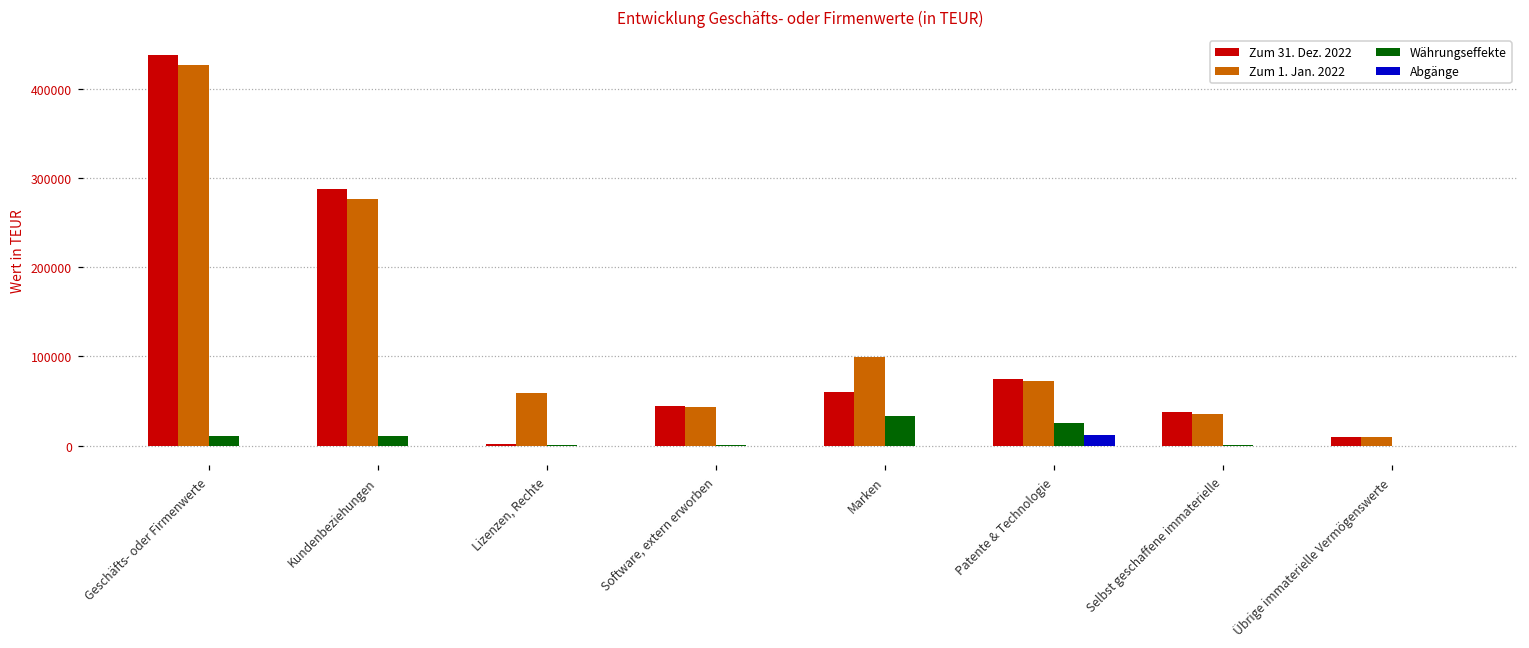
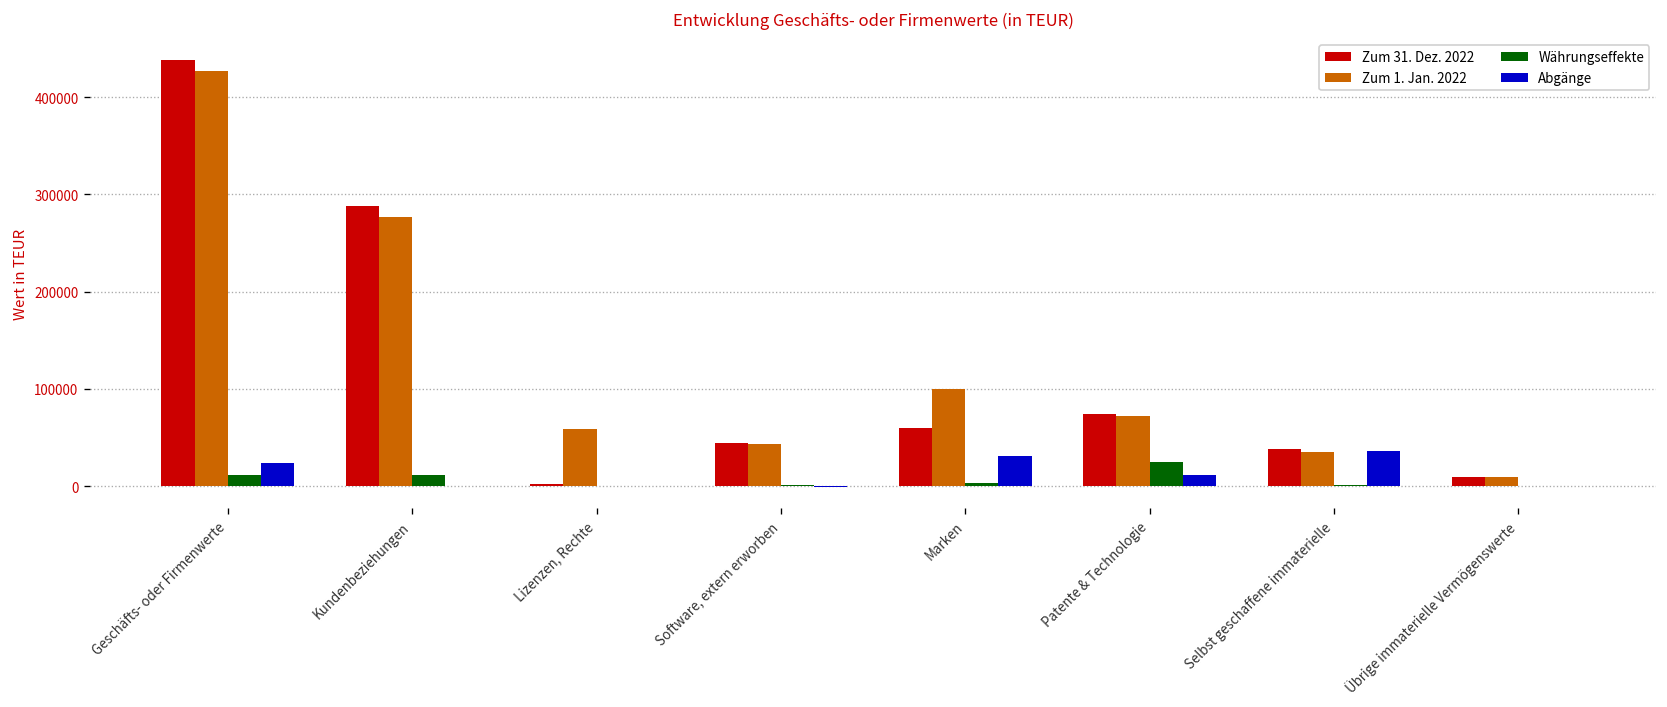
Abgänge, Geschäfts- oder Firmenwerte: 0 -> 20000
Währungseffekte, Marken: 30000 -> 0
Abgänge, Marken: 0 -> 30000
Abgänge, Selbst geschaffene immaterielle: 0 -> 40000
